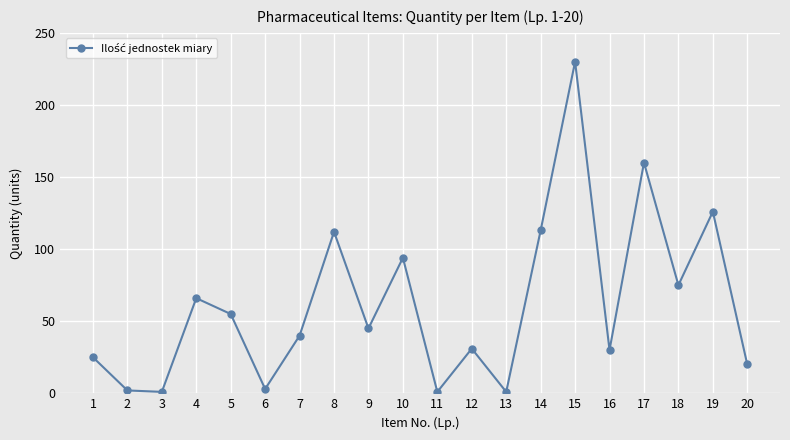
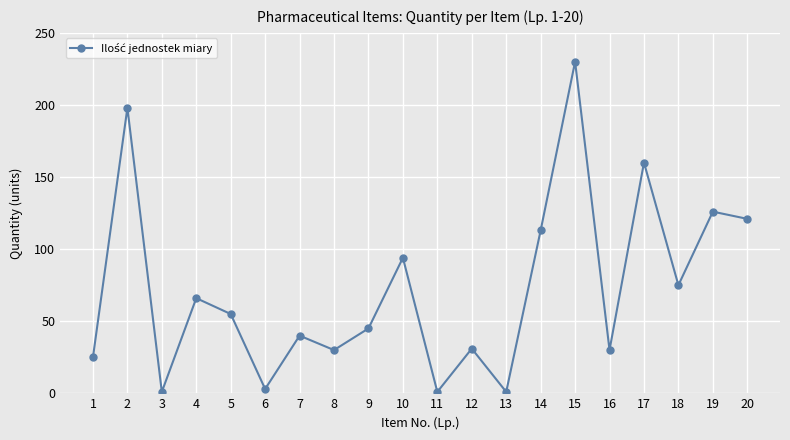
2: 2 -> 198
8: 112 -> 30
20: 20 -> 121
